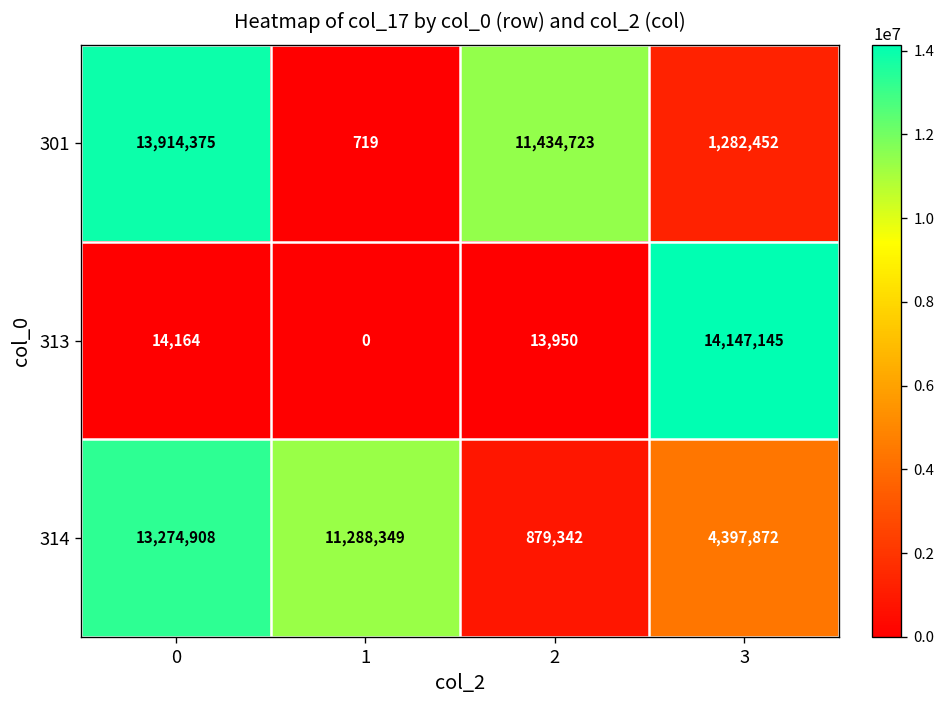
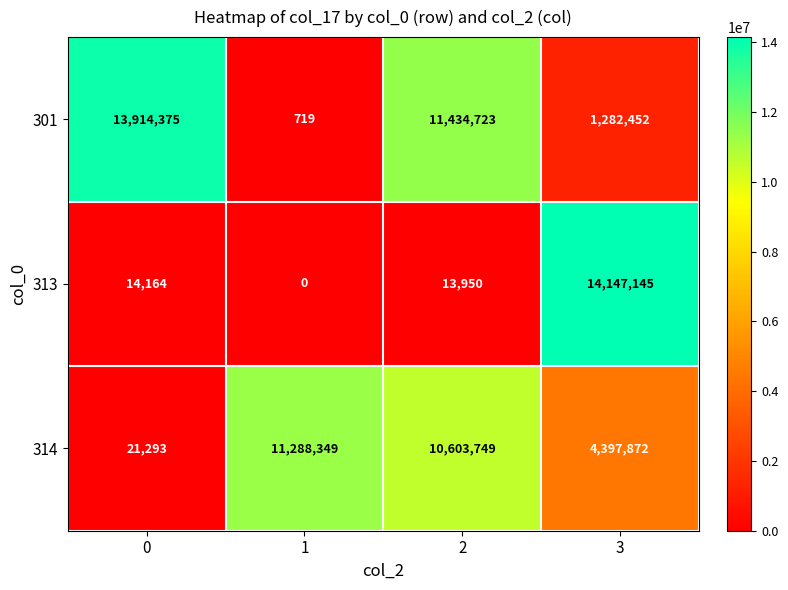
314, 0: 13,274,908 -> 21,293
314, 2: 879,342 -> 10,603,749
